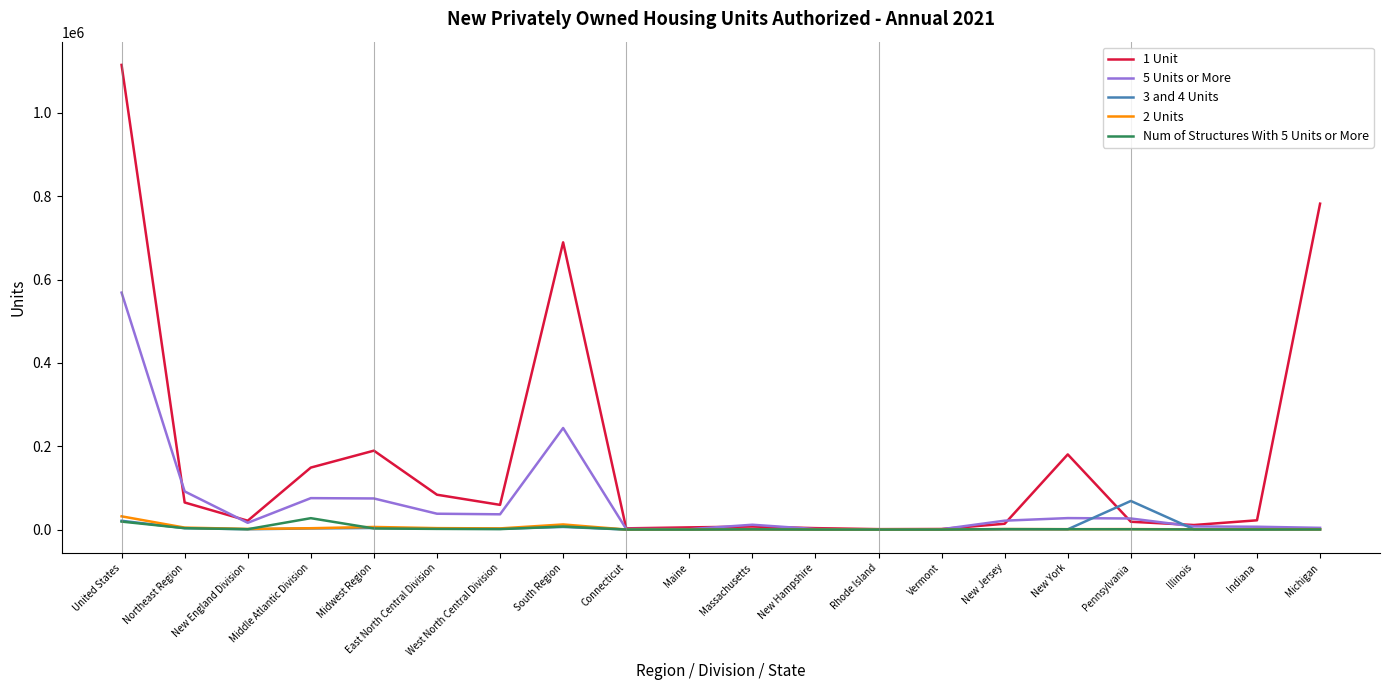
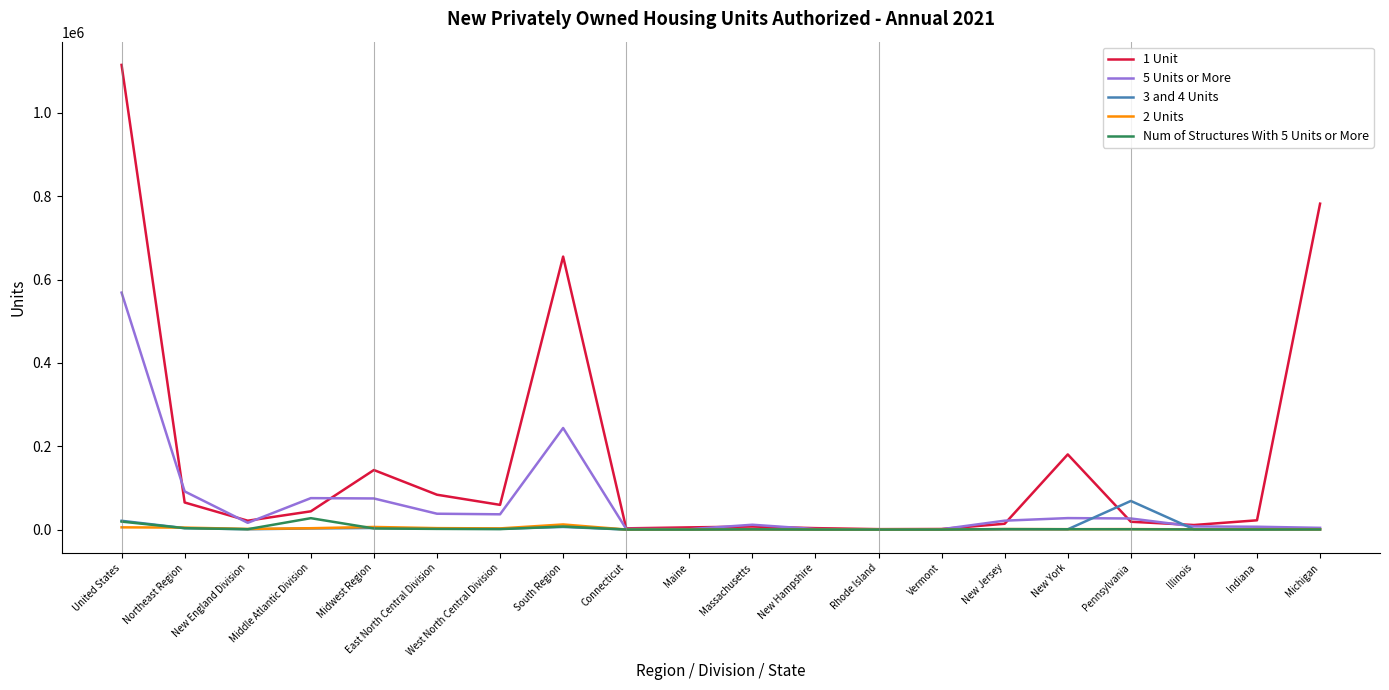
2 Units, United States: 30000 -> 10000
1 Unit, Middle Atlantic Division: 150000 -> 40000
1 Unit, Midwest Region: 190000 -> 140000
1 Unit, South Region: 690000 -> 660000
